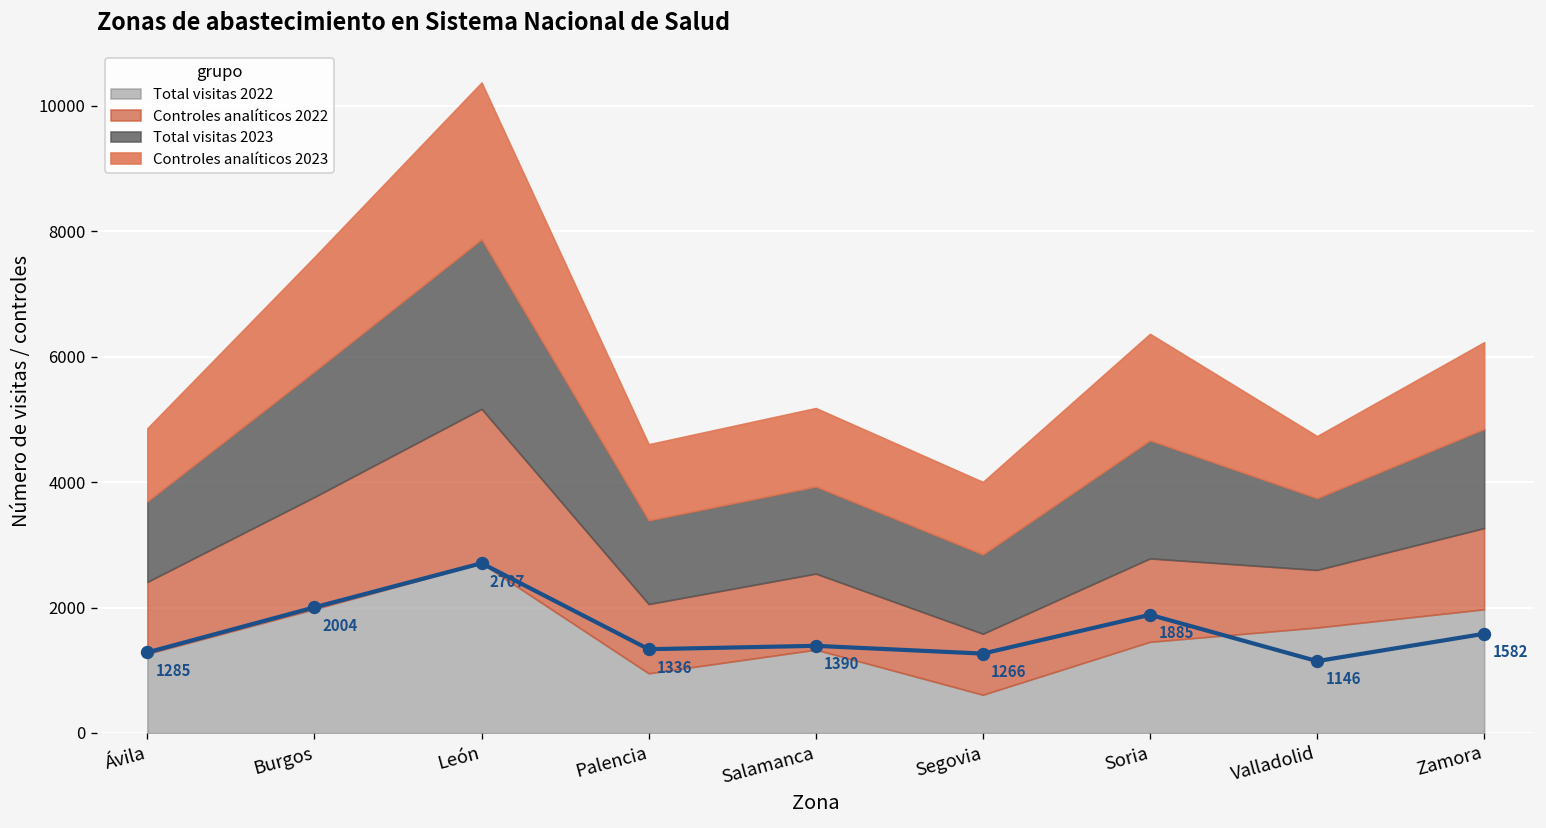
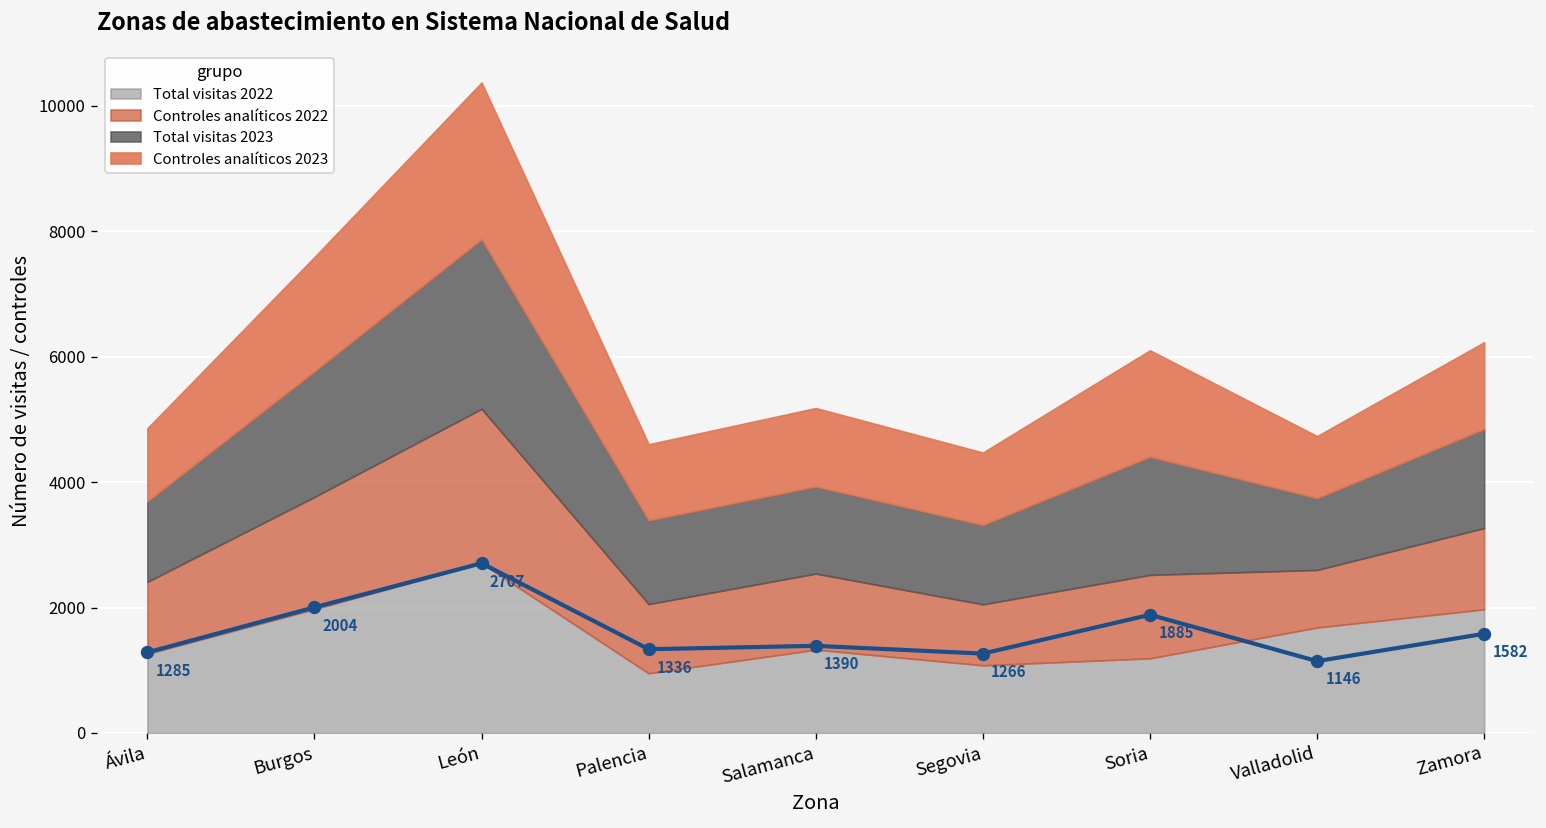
Total visitas 2022, Segovia: 600 -> 1100
Total visitas 2022, Soria: 1500 -> 1200
